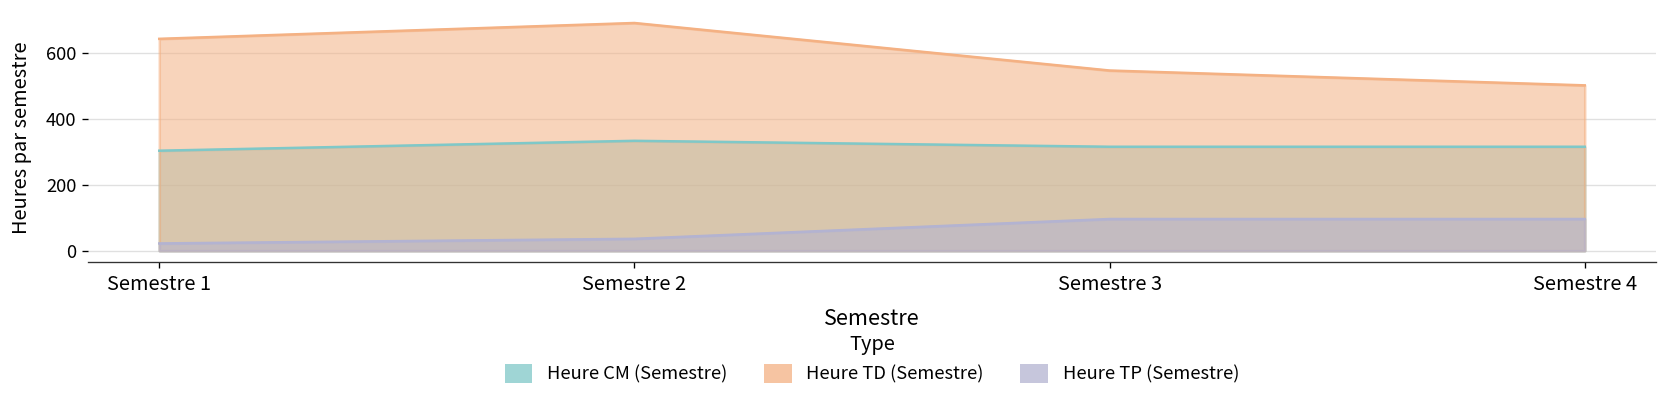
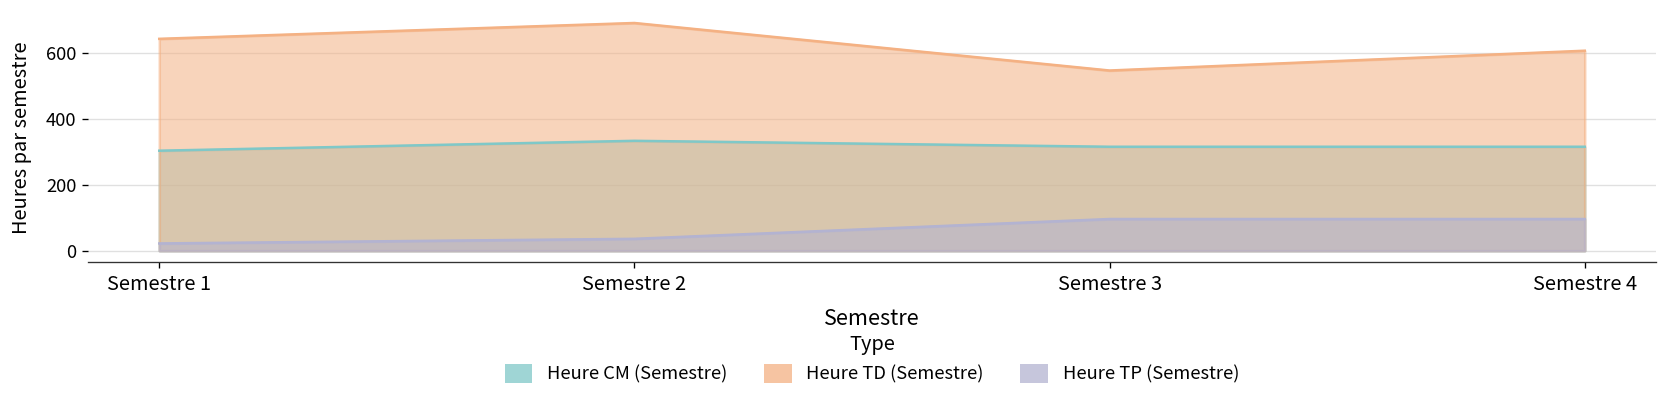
Heure TD (Semestre), Semestre 4: 500 -> 610
